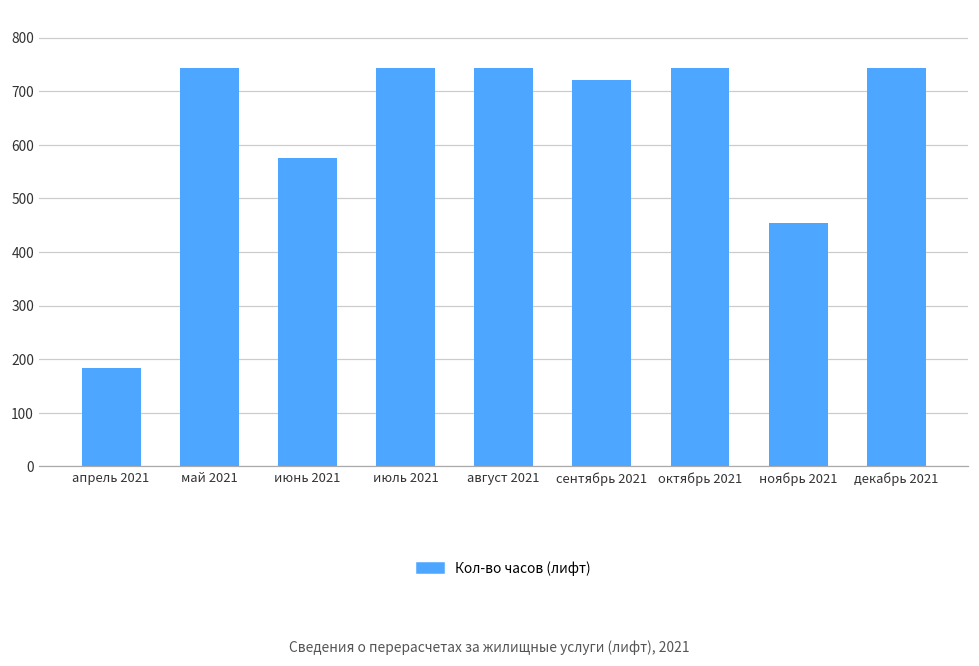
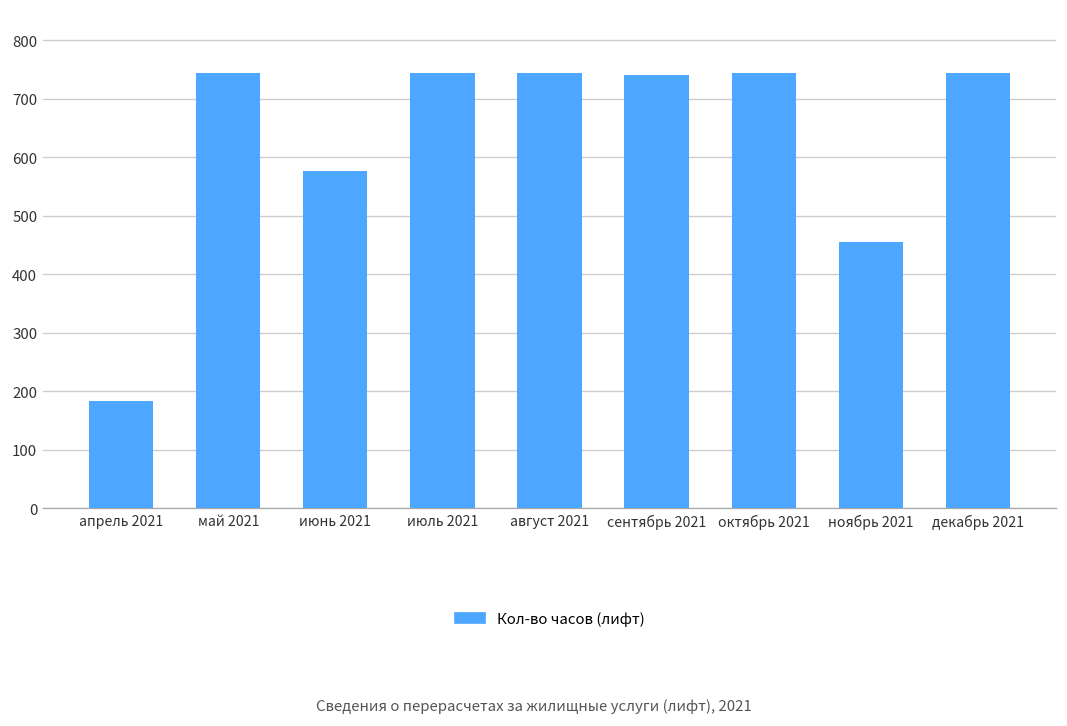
сентябрь 2021: 720 -> 740
